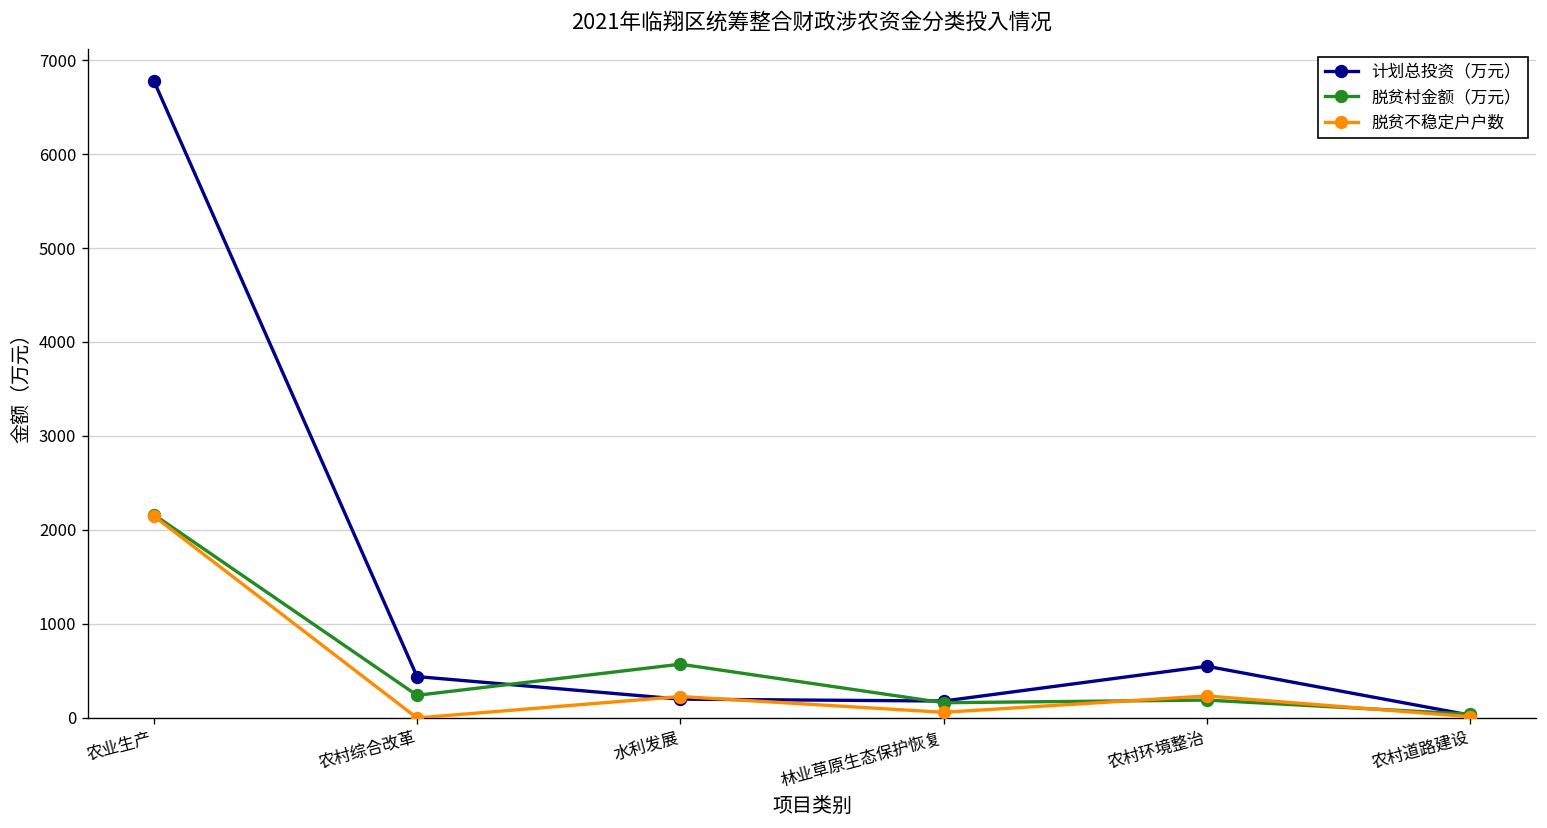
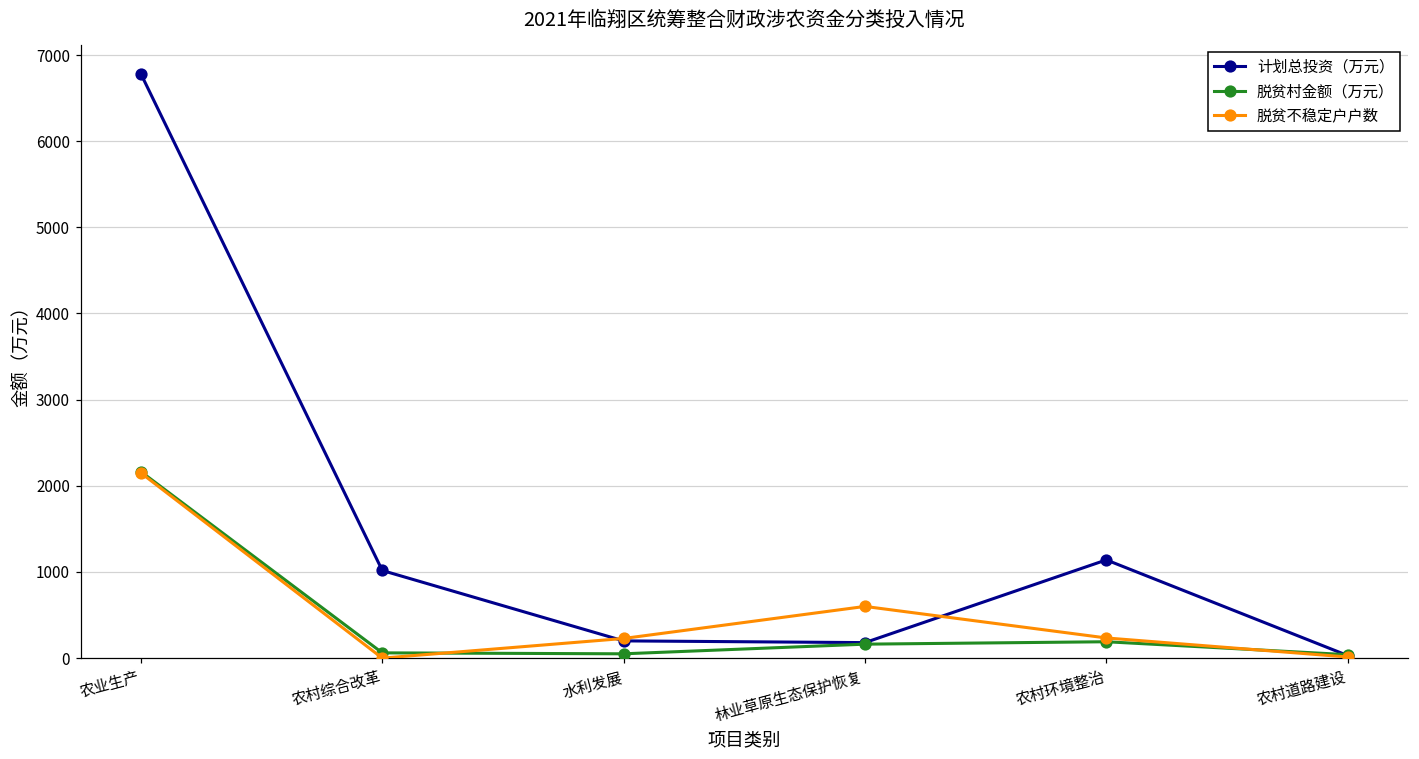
计划总投资（万元）, 农村综合改革: 400 -> 1000
脱贫村金额（万元）, 农村综合改革: 200 -> 100
脱贫村金额（万元）, 水利发展: 600 -> 100
脱贫不稳定户户数, 林业草原生态保护恢复: 100 -> 600
计划总投资（万元）, 农村环境整治: 600 -> 1100
